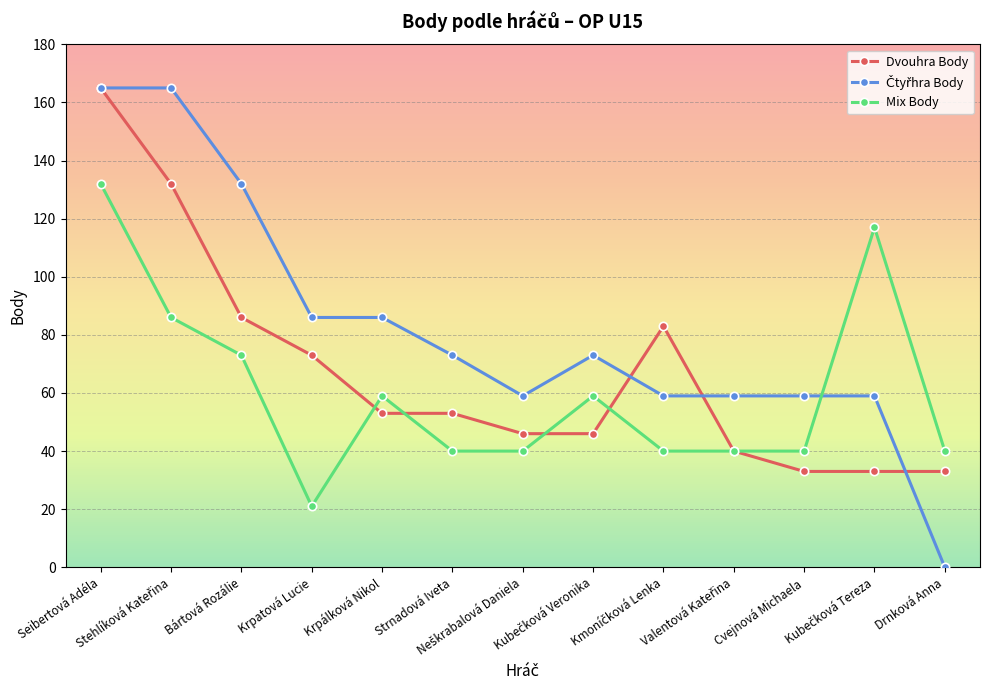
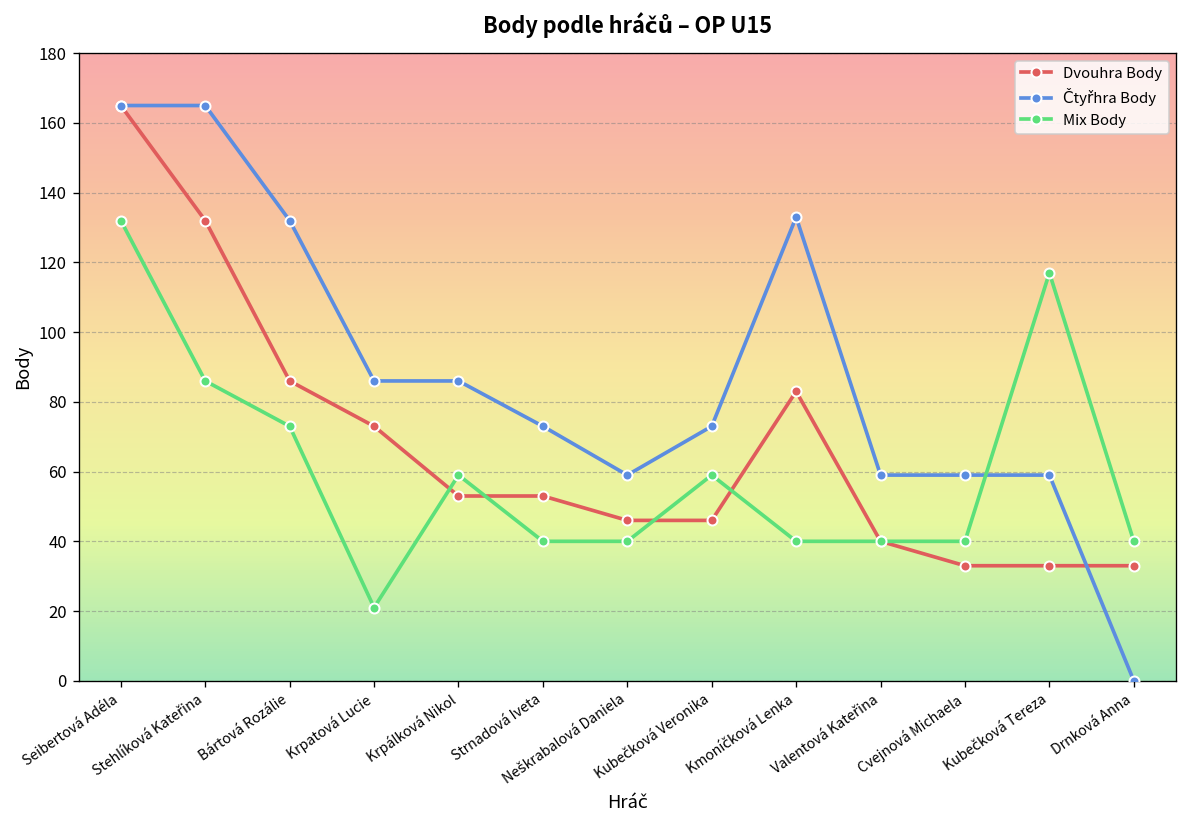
Čtyřhra Body, Kmoníčková Lenka: 59 -> 133
